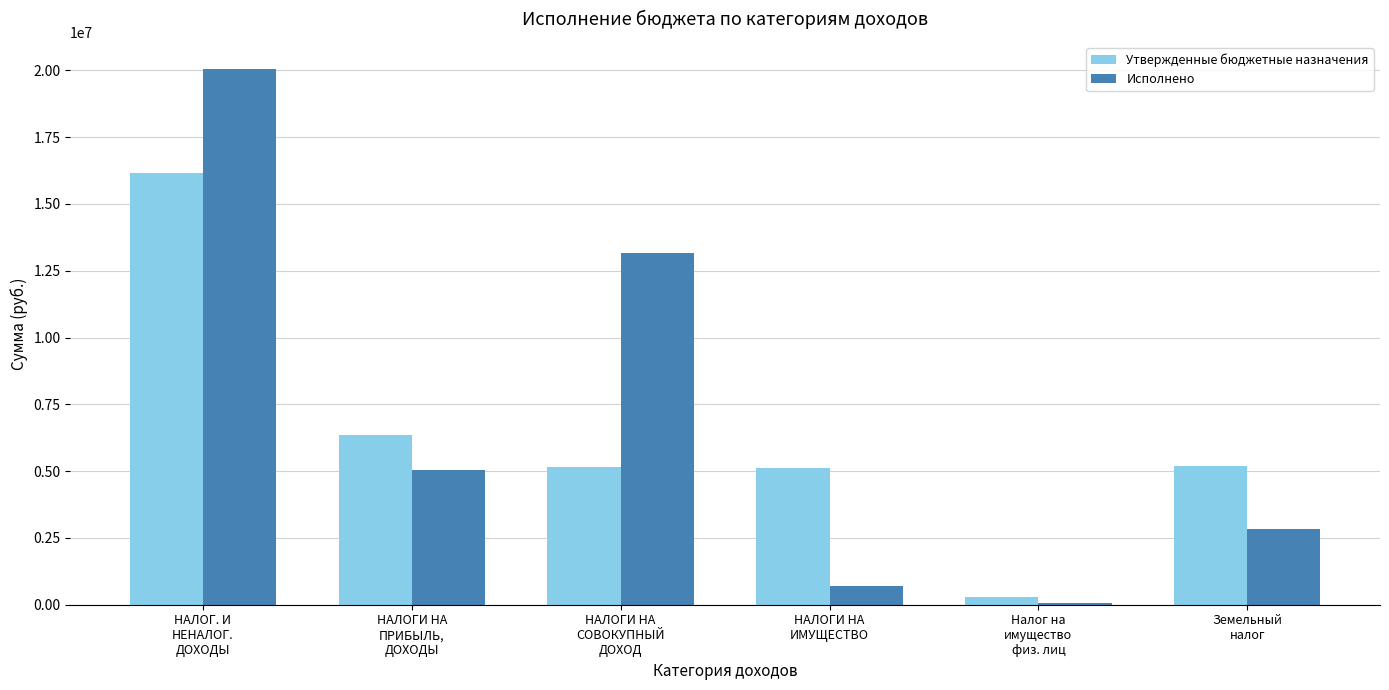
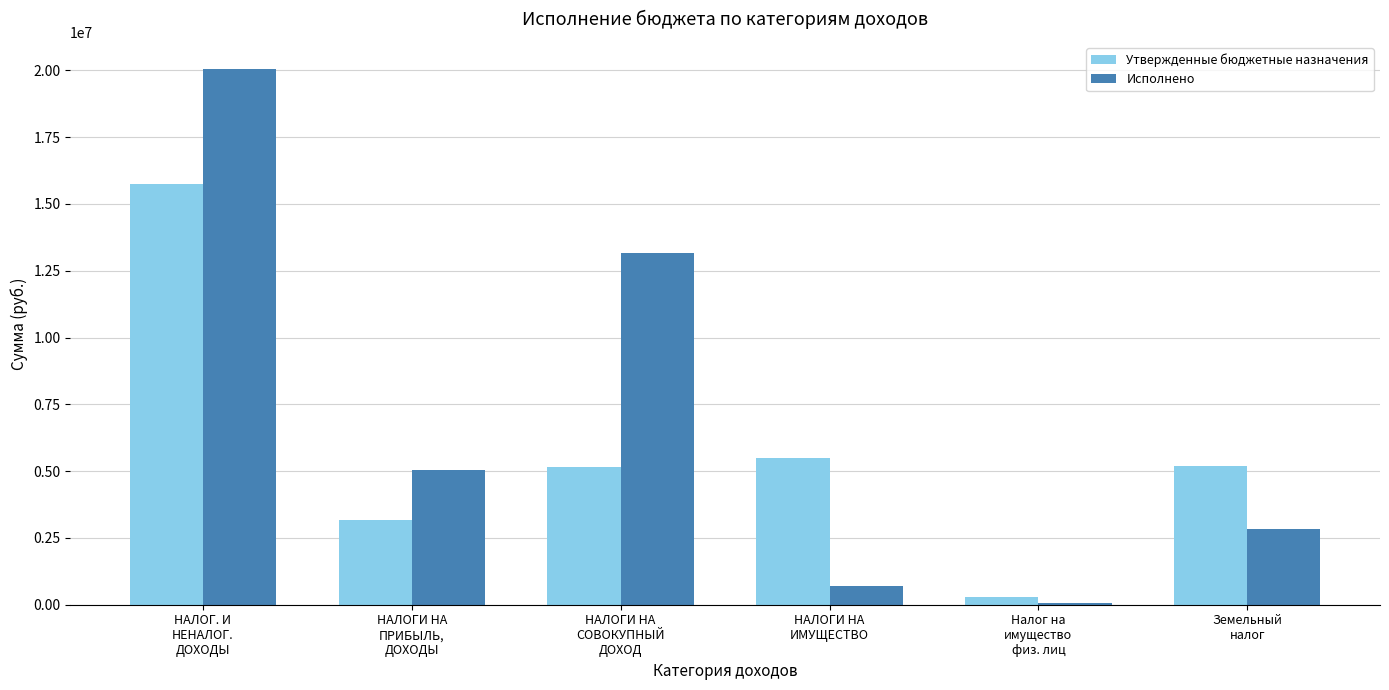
Утвержденные бюджетные назначения, НАЛОГ. И НЕНАЛОГ. ДОХОДЫ: 16200000 -> 15700000
Утвержденные бюджетные назначения, НАЛОГИ НА ПРИБЫЛЬ, ДОХОДЫ: 6300000 -> 3200000
Утвержденные бюджетные назначения, НАЛОГИ НА ИМУЩЕСТВО: 5100000 -> 5500000
